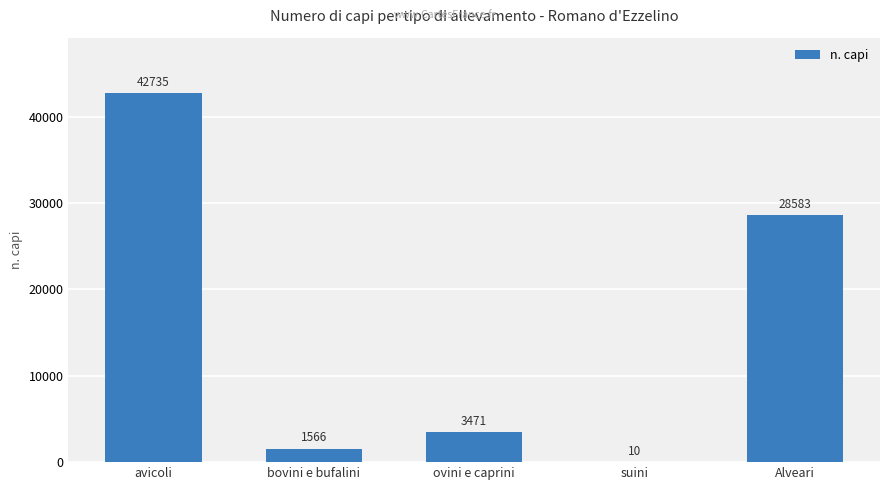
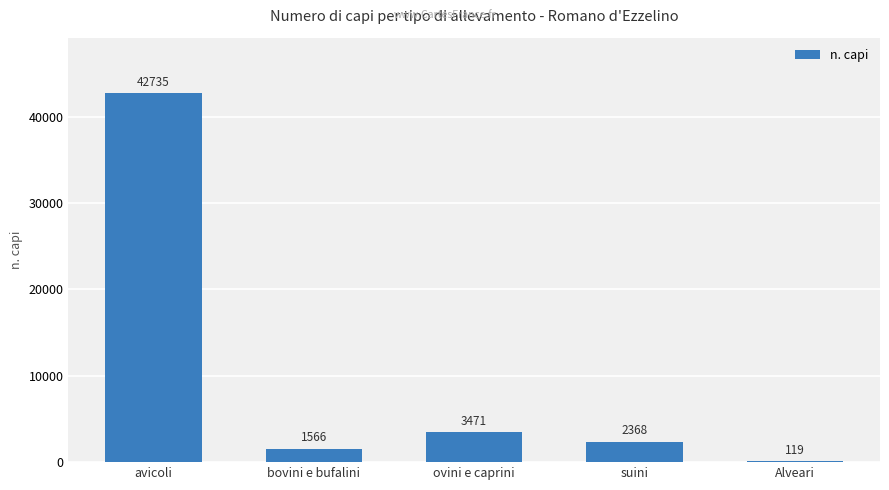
suini: 10 -> 2368
Alveari: 28583 -> 119
